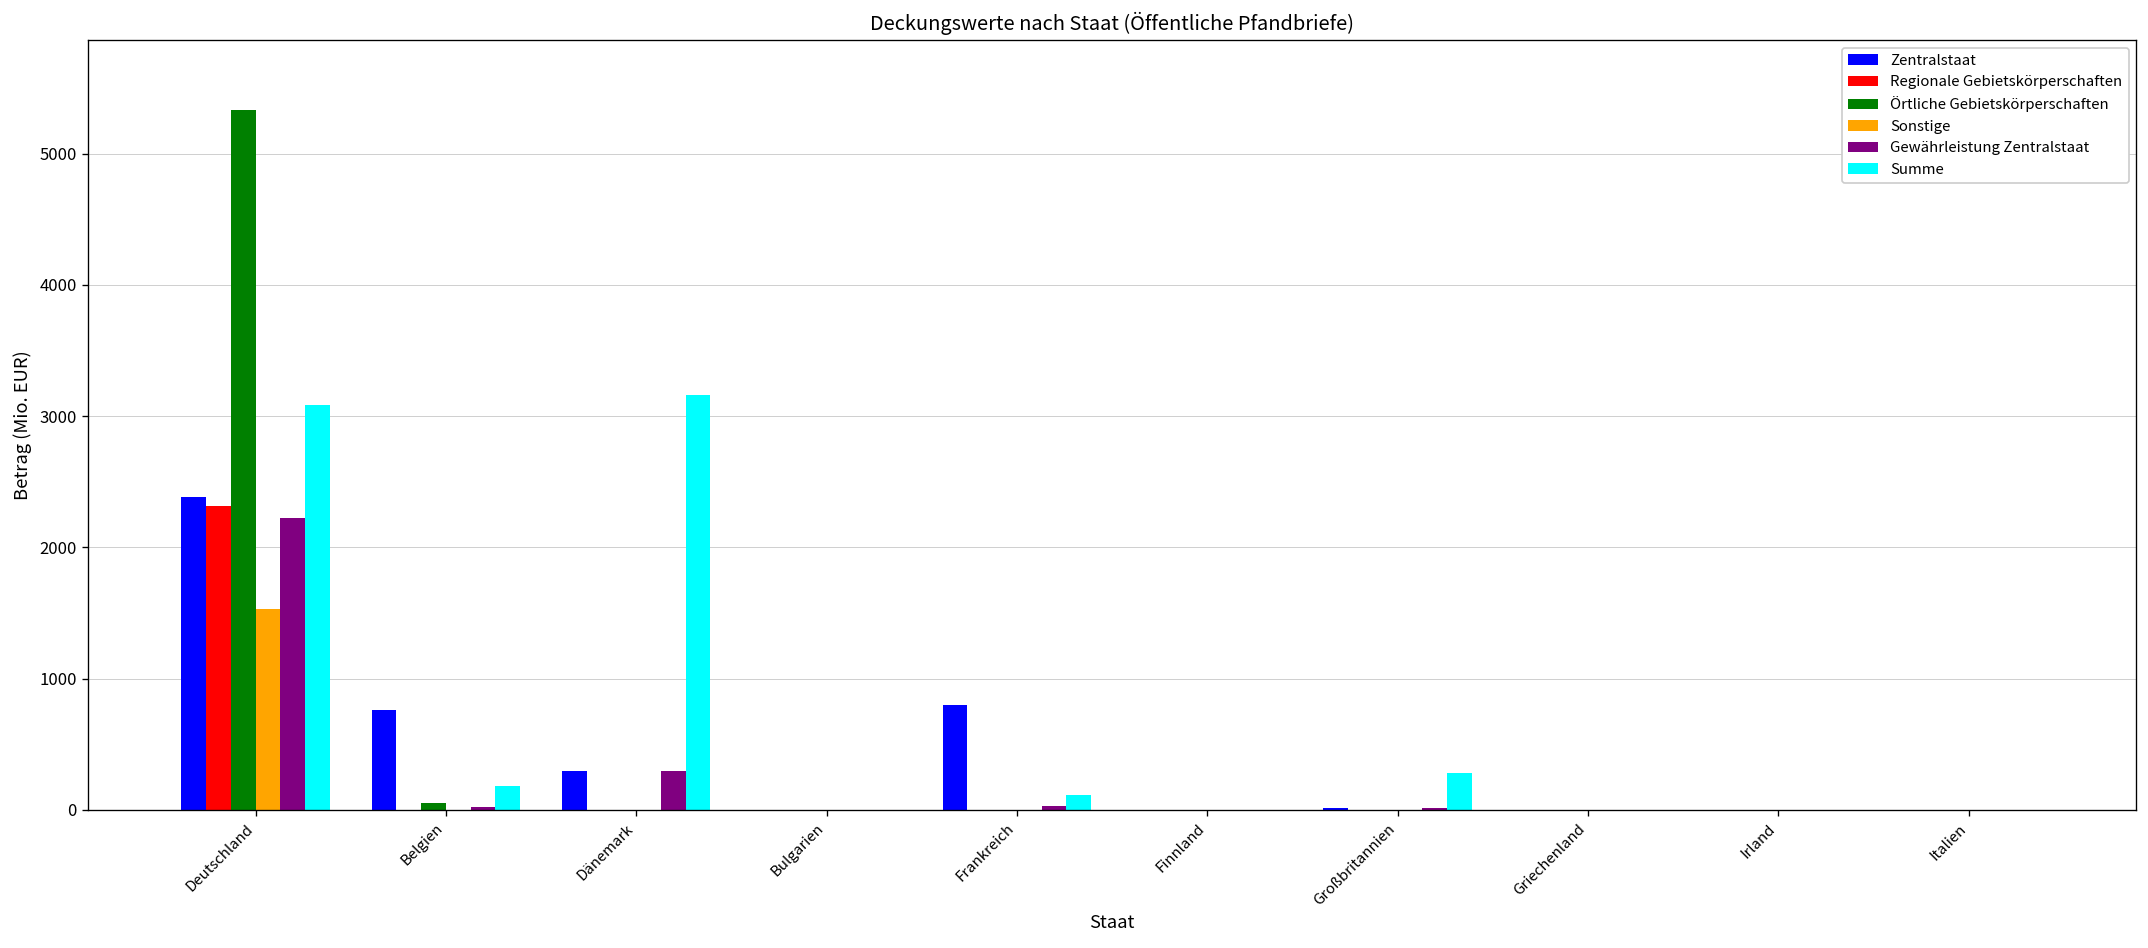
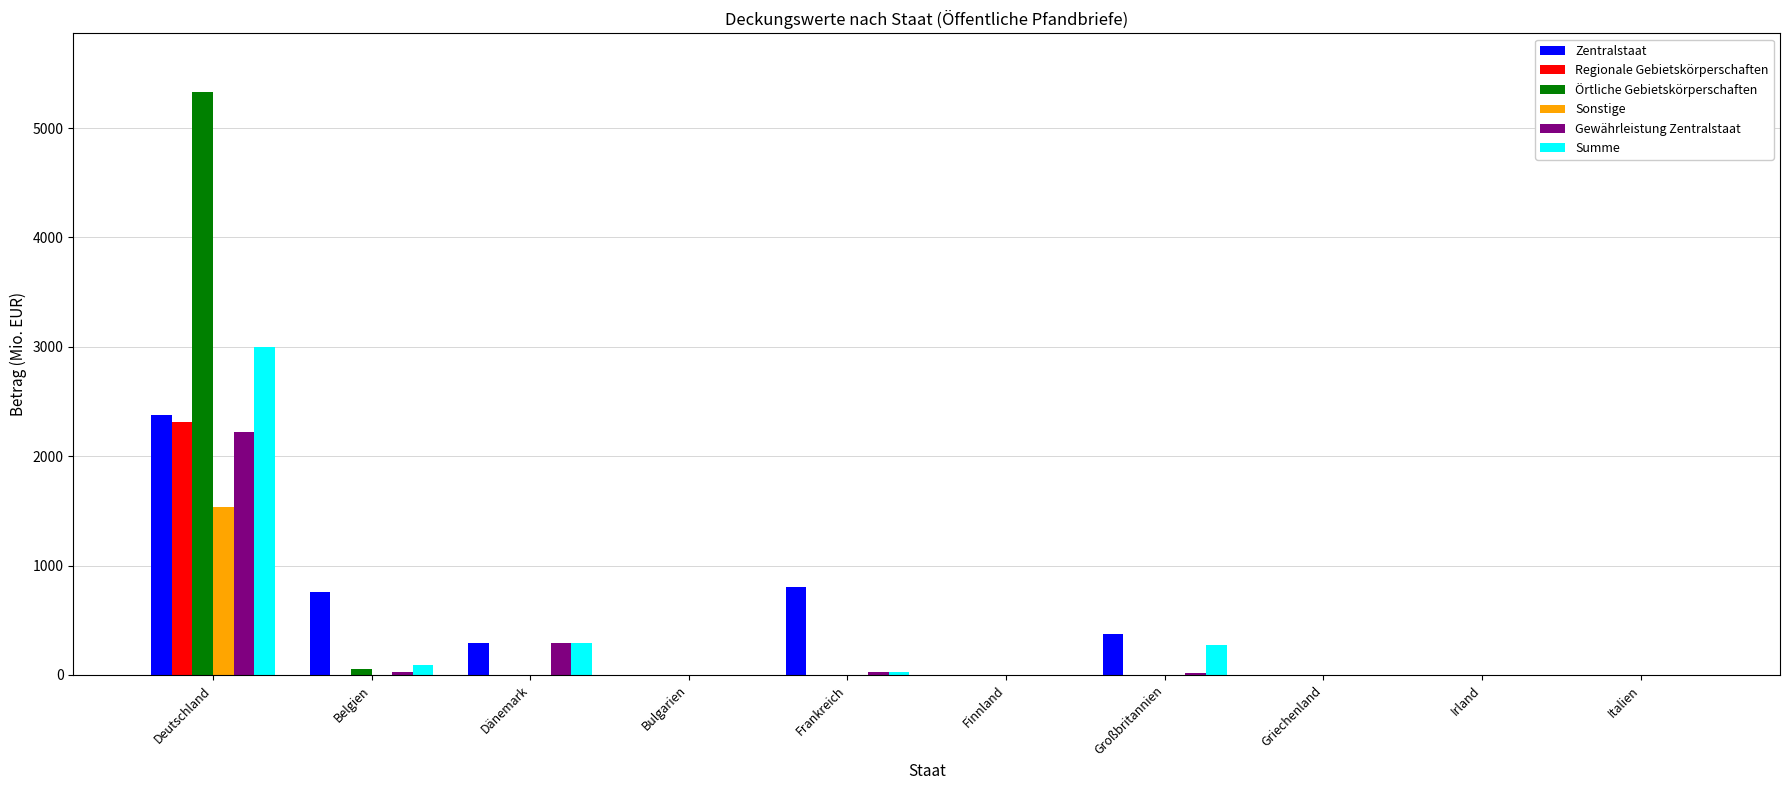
Summe, Deutschland: 3080 -> 3000
Summe, Belgien: 180 -> 90
Summe, Dänemark: 3160 -> 290
Summe, Frankreich: 120 -> 30
Zentralstaat, Großbritannien: 10 -> 370
